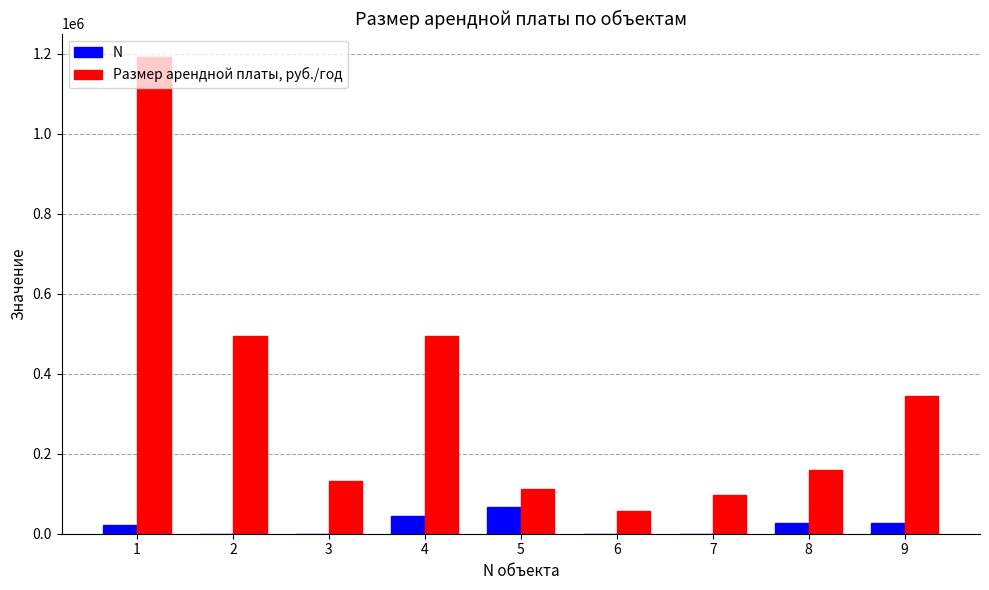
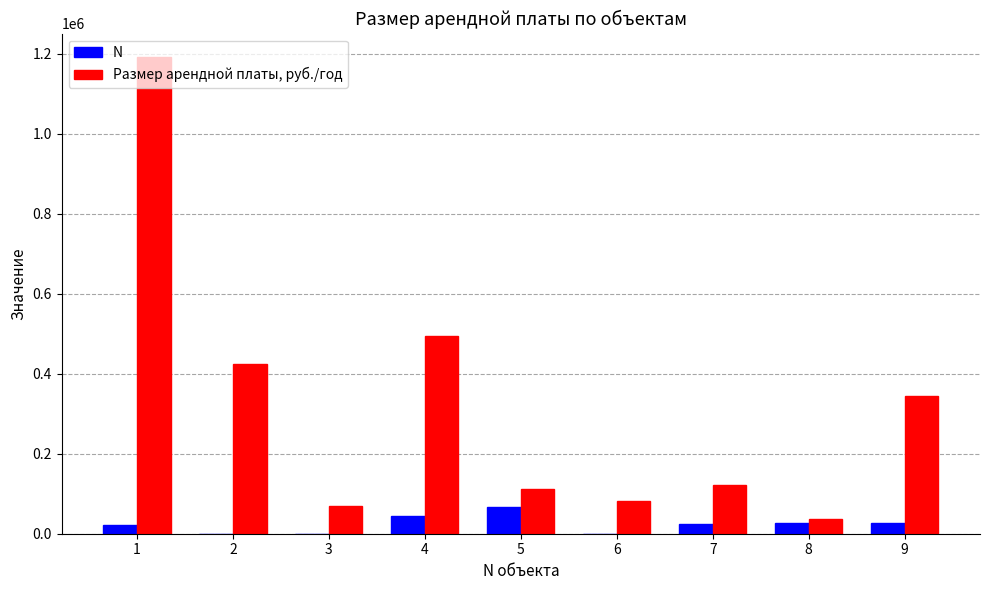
Размер арендной платы, руб./год, 2: 490000 -> 420000
Размер арендной платы, руб./год, 3: 130000 -> 70000
Размер арендной платы, руб./год, 6: 60000 -> 80000
N, 7: 0 -> 20000
Размер арендной платы, руб./год, 7: 100000 -> 120000
Размер арендной платы, руб./год, 8: 160000 -> 40000
